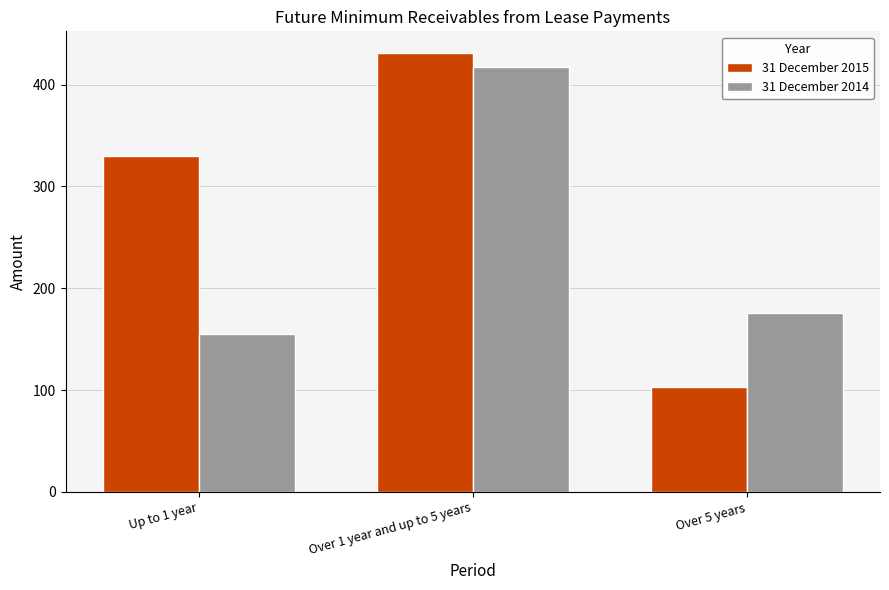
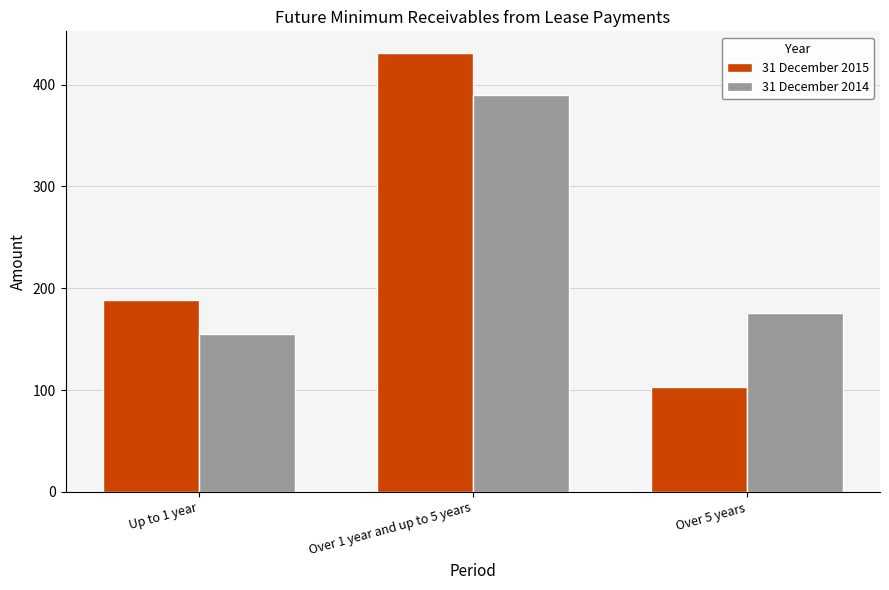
31 December 2015, Up to 1 year: 330 -> 189
31 December 2014, Over 1 year and up to 5 years: 417 -> 390
